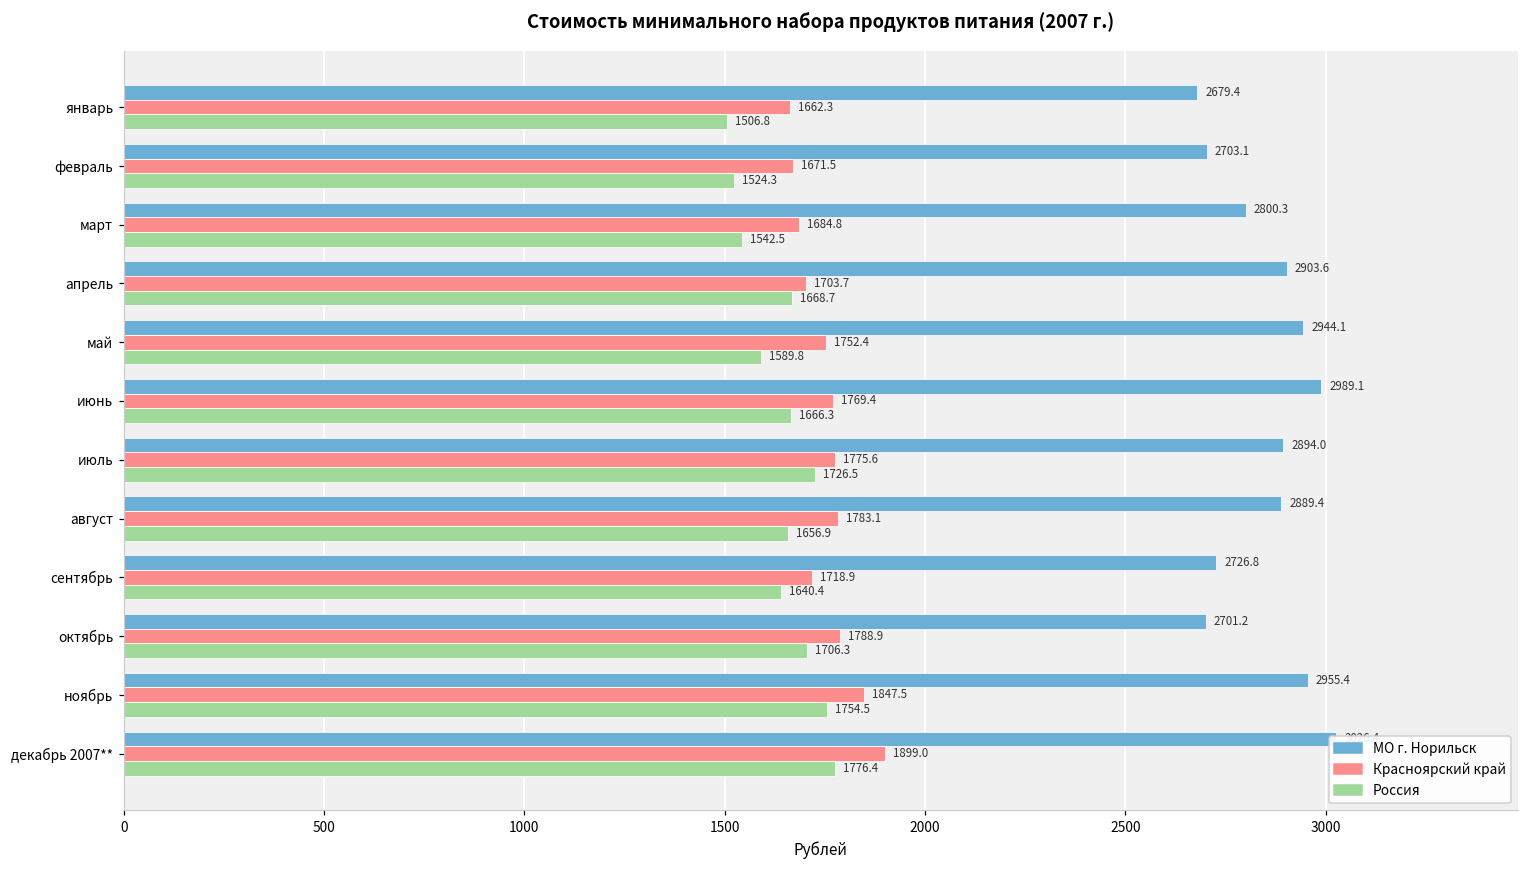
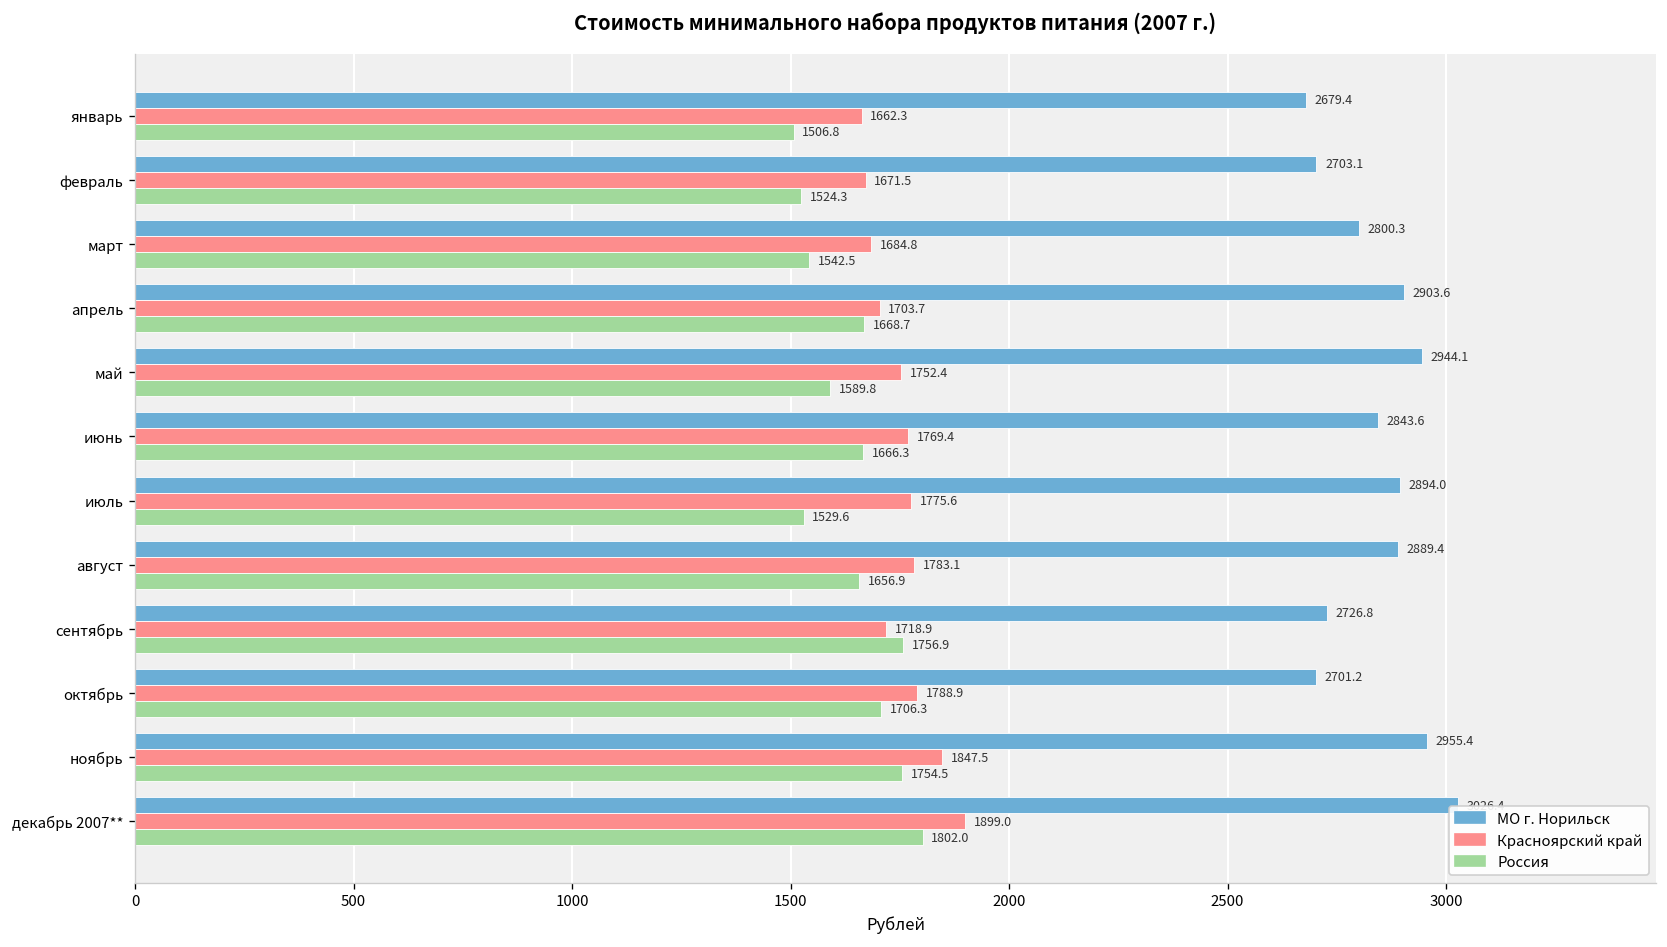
МО г. Норильск, июнь: 2989.1 -> 2843.6
Россия, июль: 1726.5 -> 1529.6
Россия, сентябрь: 1640.4 -> 1756.9
Россия, декабрь 2007**: 1776.4 -> 1802.0
